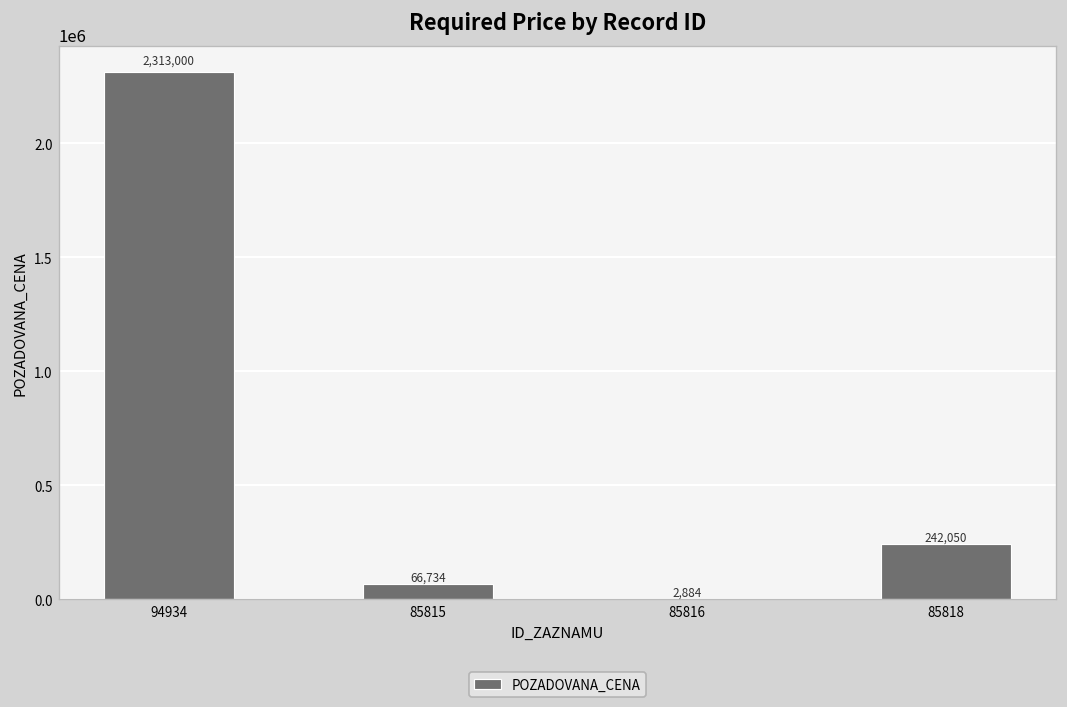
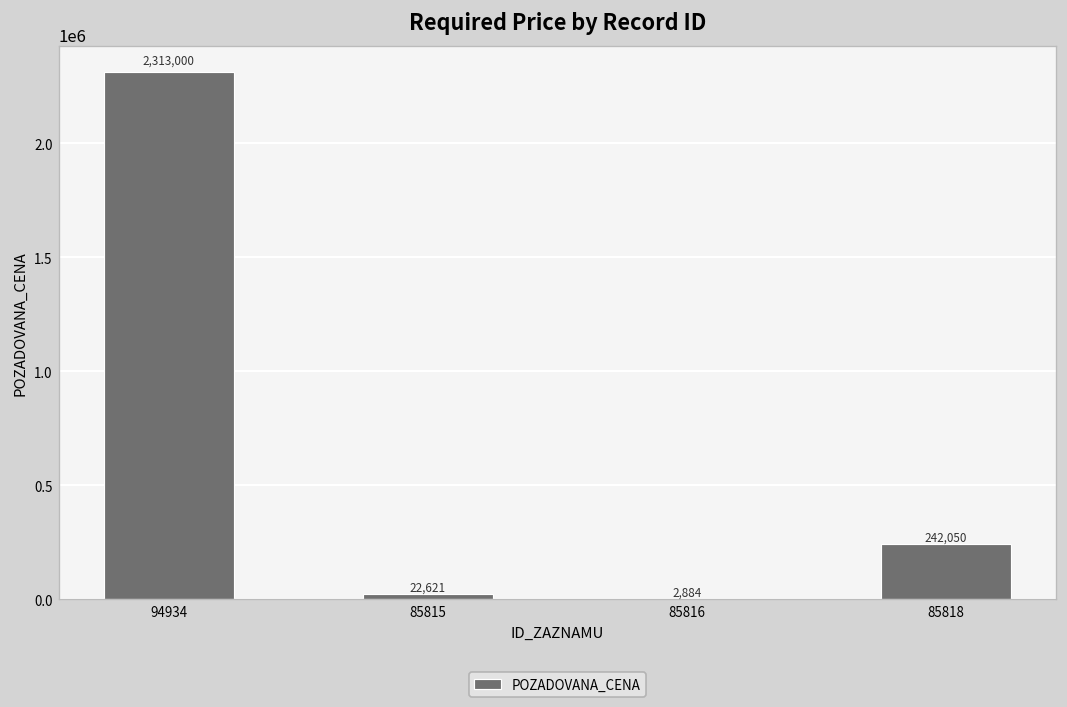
85815: 66,734 -> 22,621
